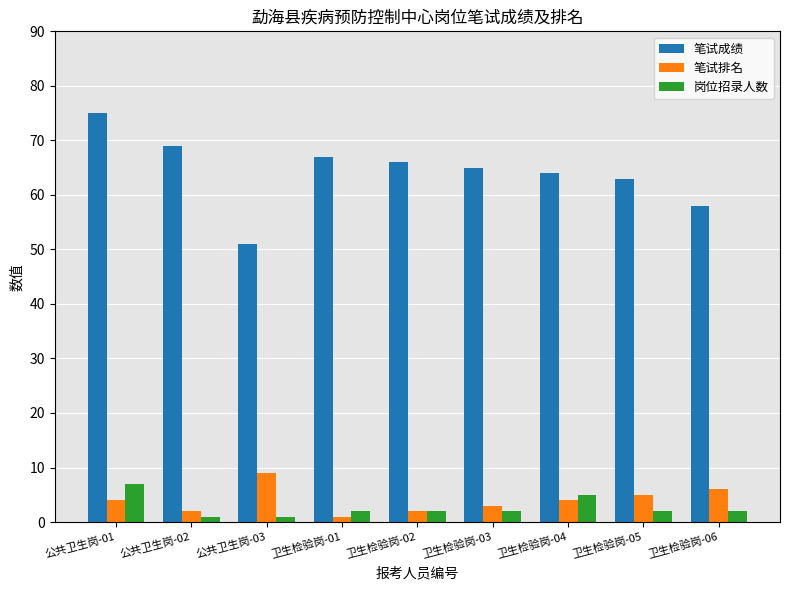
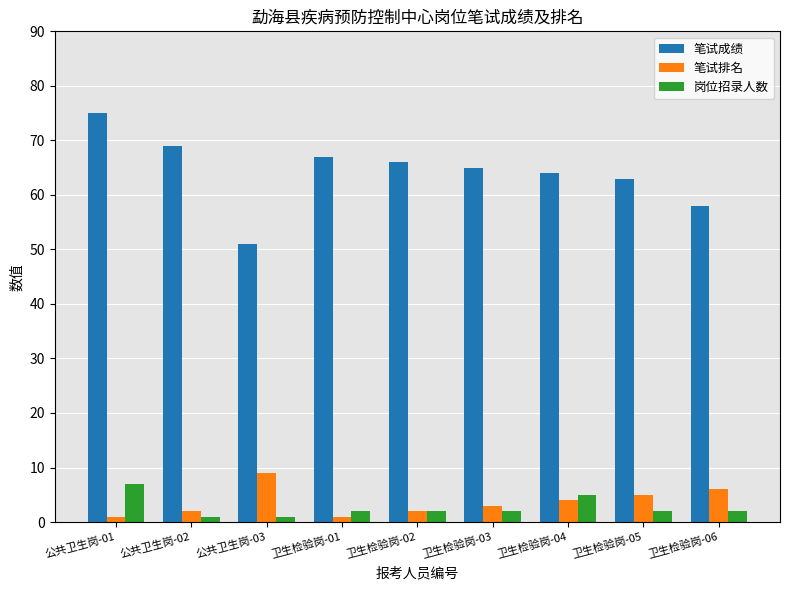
笔试排名, 公共卫生岗-01: 4 -> 1
